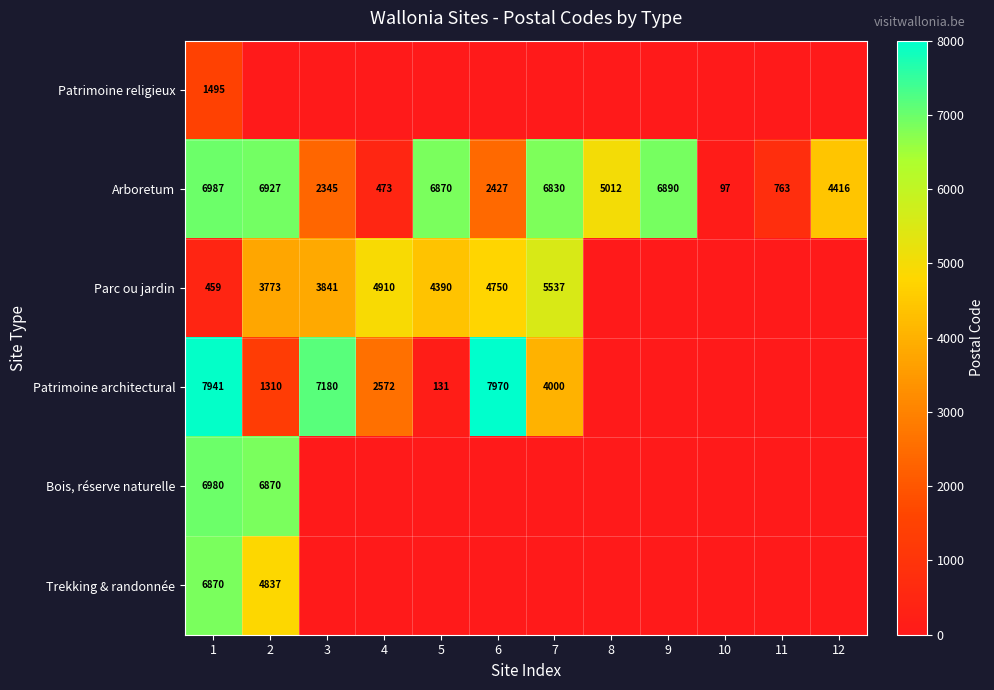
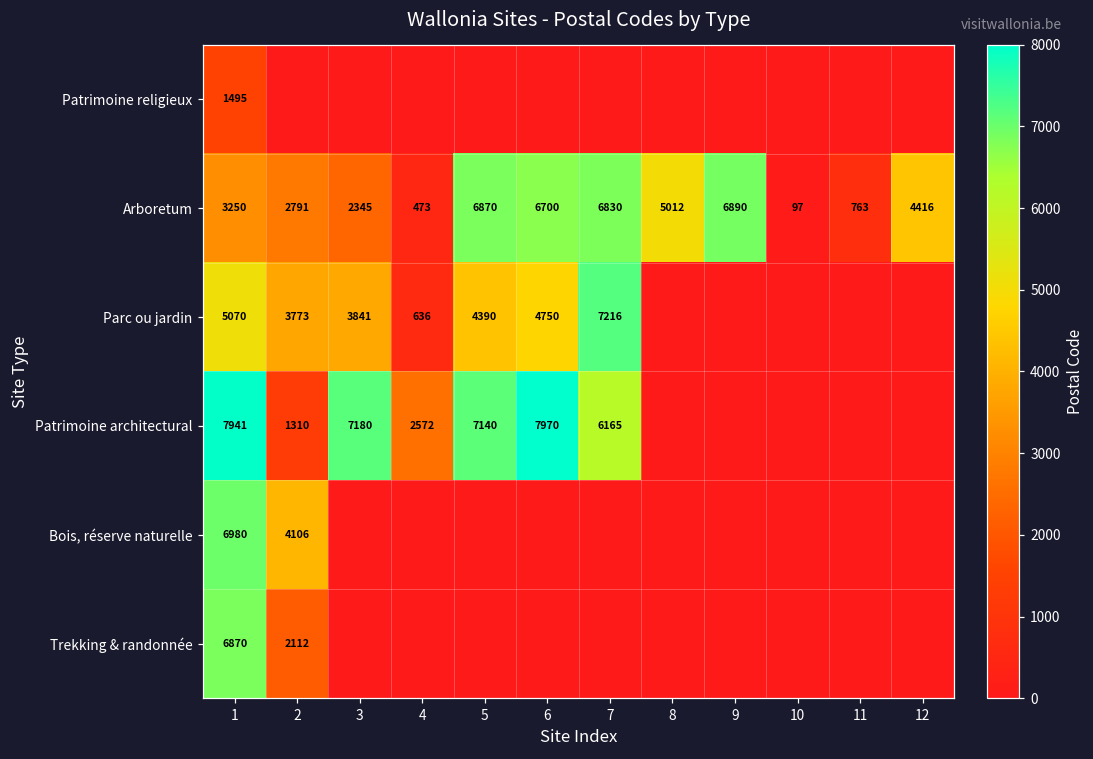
Arboretum, 1: 6987 -> 3250
Arboretum, 2: 6927 -> 2791
Arboretum, 6: 2427 -> 6700
Parc ou jardin, 1: 459 -> 5070
Parc ou jardin, 4: 4910 -> 636
Parc ou jardin, 7: 5537 -> 7216
Patrimoine architectural, 5: 131 -> 7140
Patrimoine architectural, 7: 4000 -> 6165
Bois, réserve naturelle, 2: 6870 -> 4106
Trekking & randonnée, 2: 4837 -> 2112
